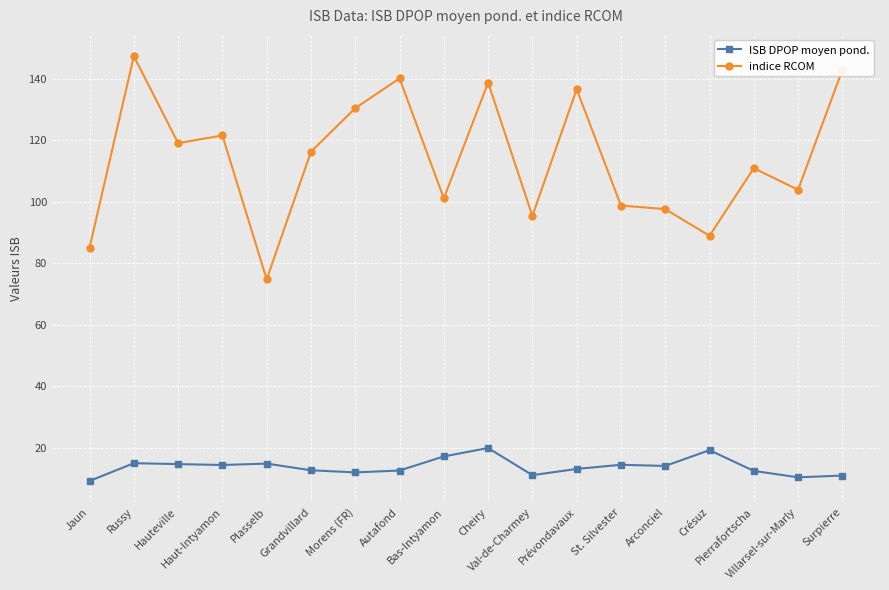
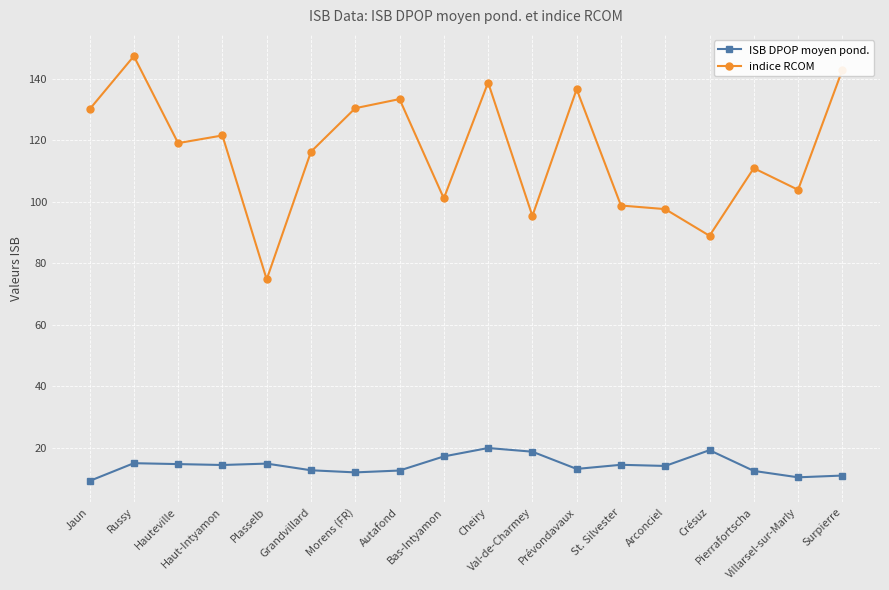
indice RCOM, Jaun: 85 -> 130
indice RCOM, Autafond: 140 -> 133
ISB DPOP moyen pond., Val-de-Charmey: 11 -> 19
